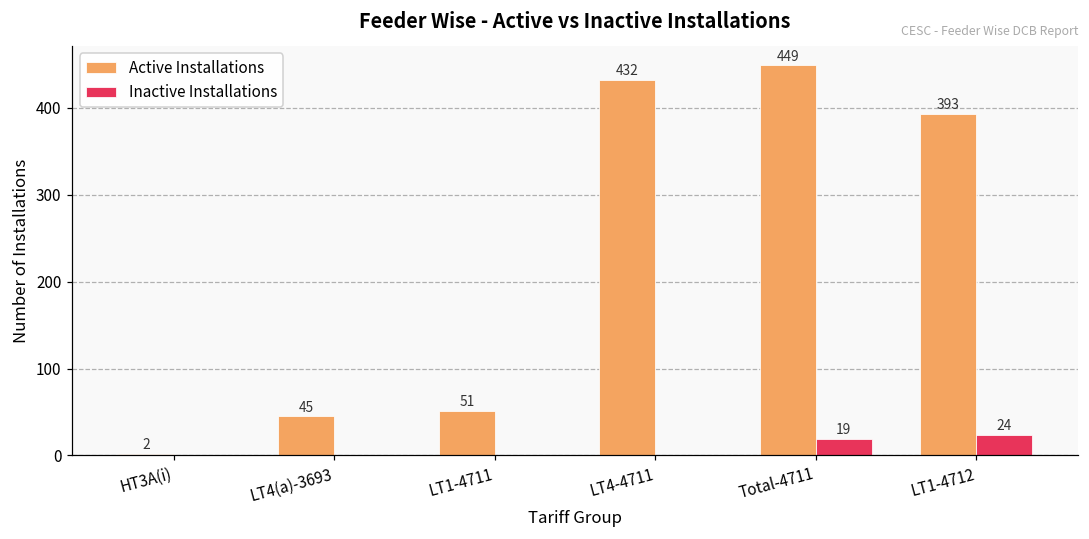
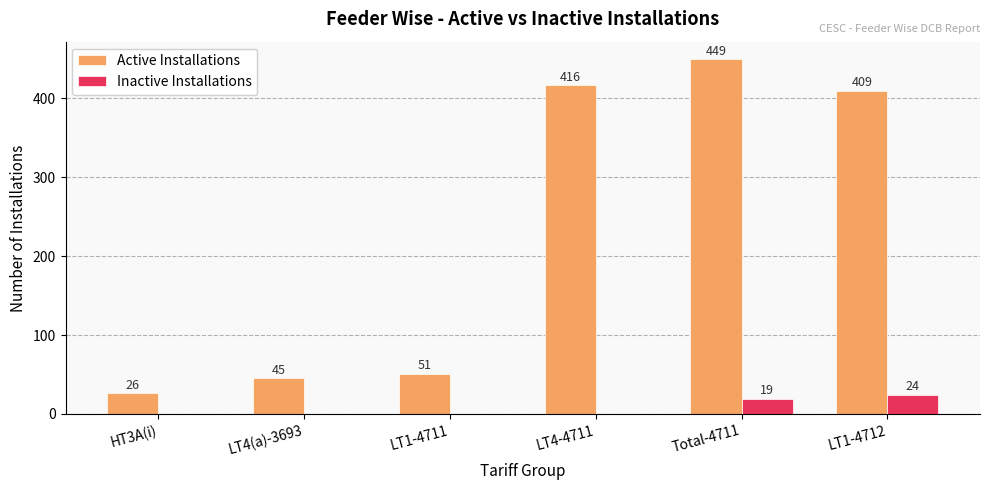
Active Installations, HT3A(i): 2 -> 26
Active Installations, LT4-4711: 432 -> 416
Active Installations, LT1-4712: 393 -> 409
